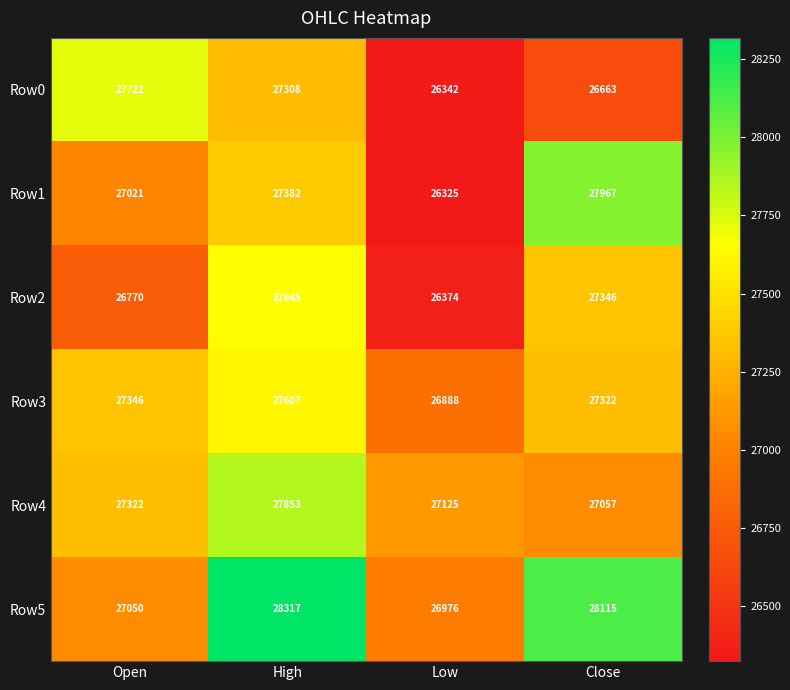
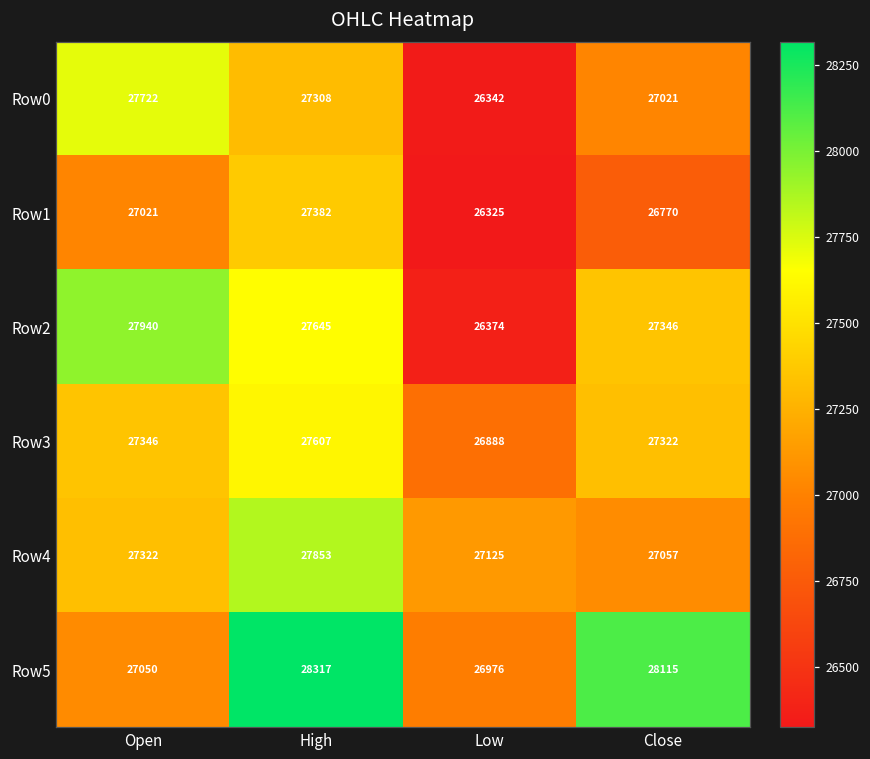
Row0, Close: 26663 -> 27021
Row1, Close: 27967 -> 26770
Row2, Open: 26770 -> 27940
